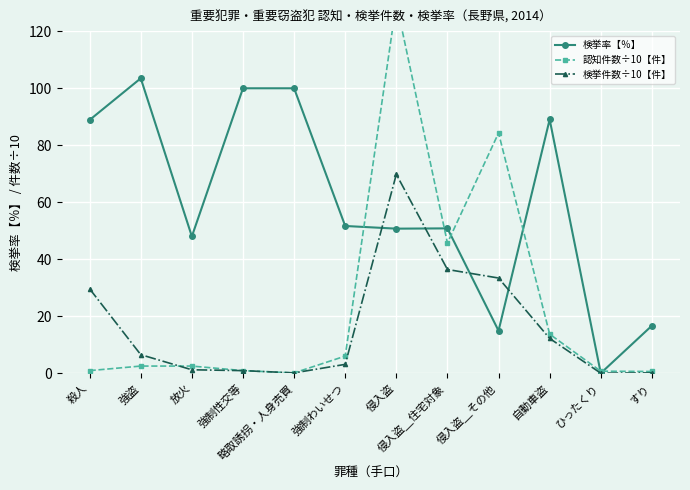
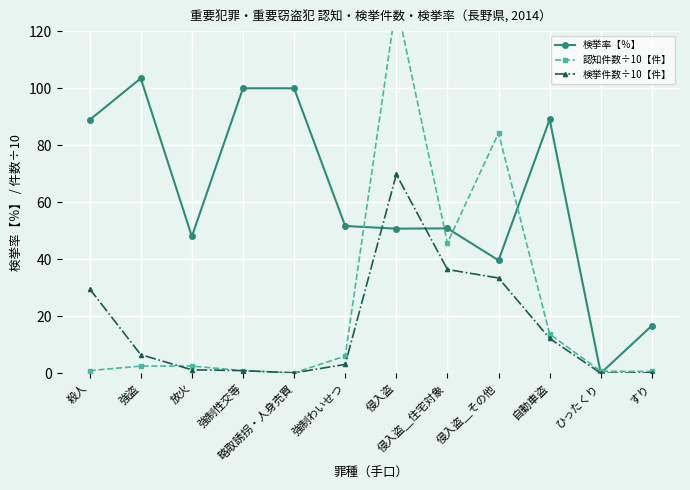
検挙率【％】, 侵入盗＿その他: 15 -> 40
